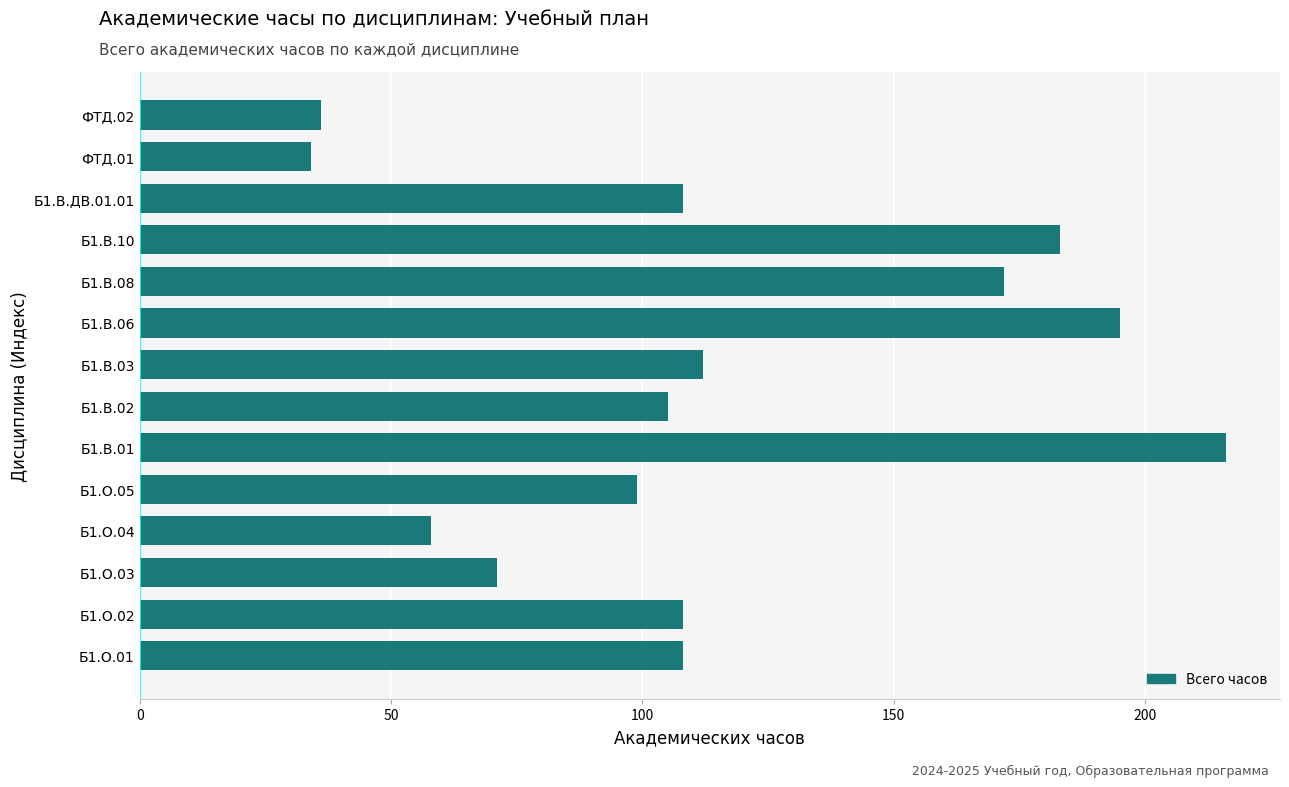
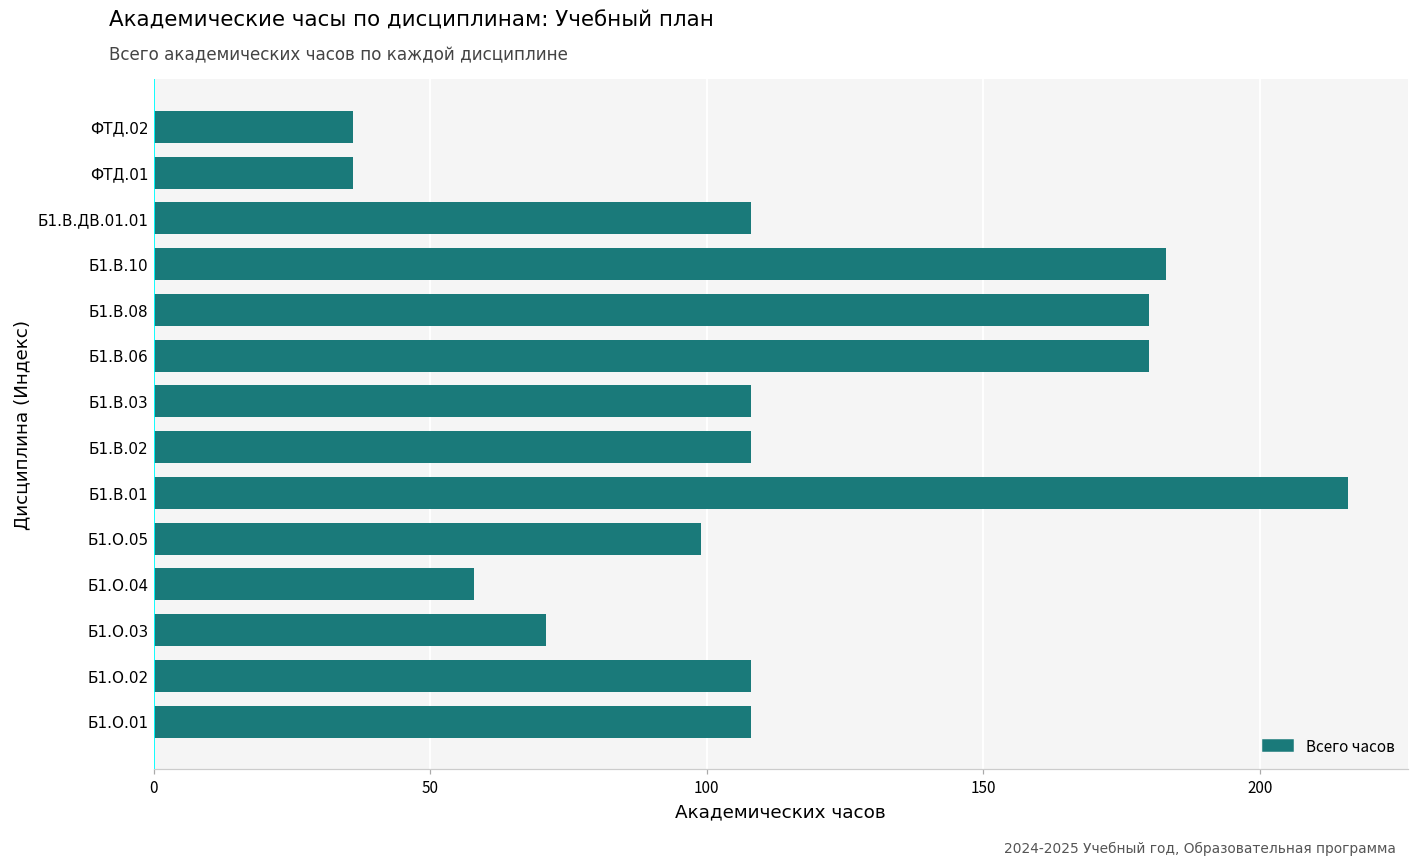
ФТД.01: 34 -> 36
Б1.В.08: 172 -> 180
Б1.В.06: 195 -> 180
Б1.В.03: 112 -> 108
Б1.В.02: 105 -> 108
